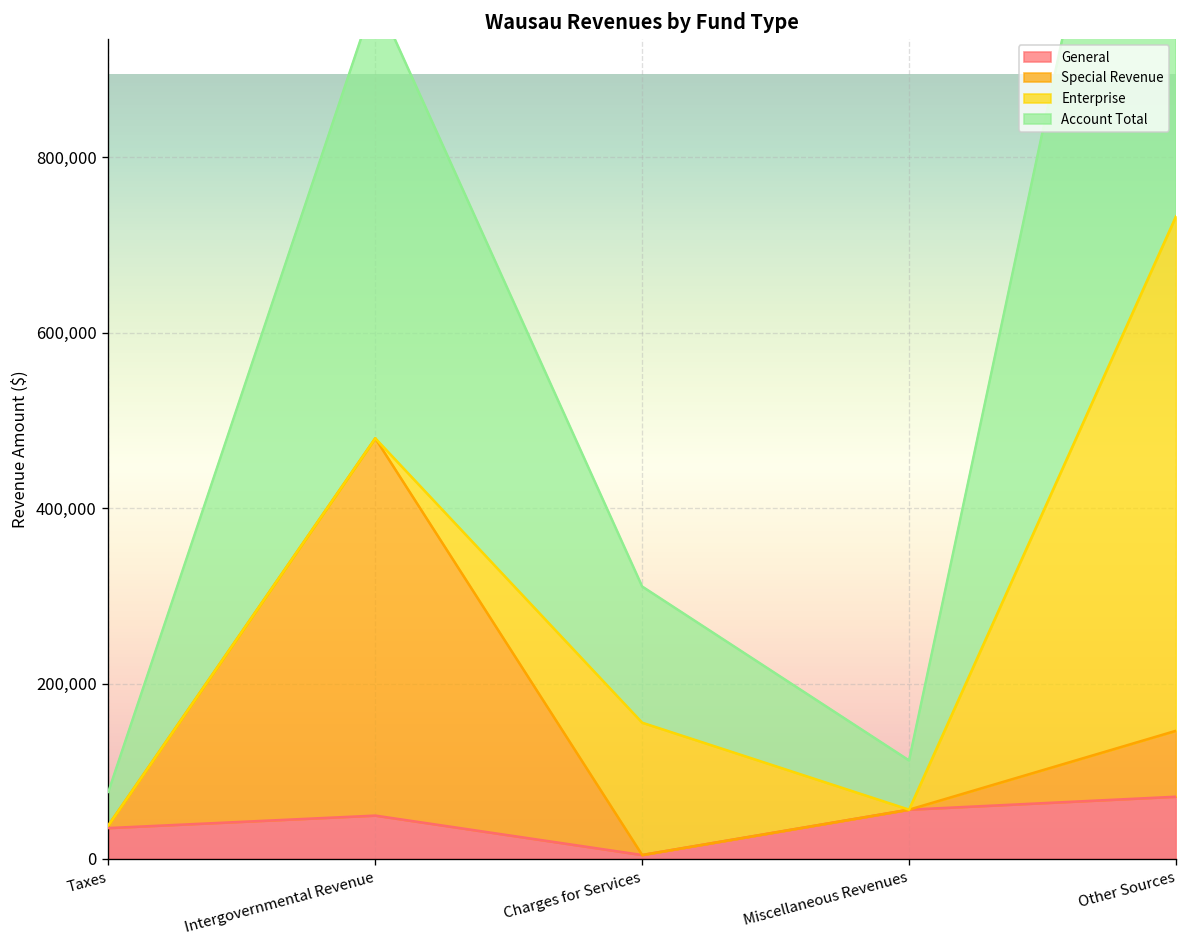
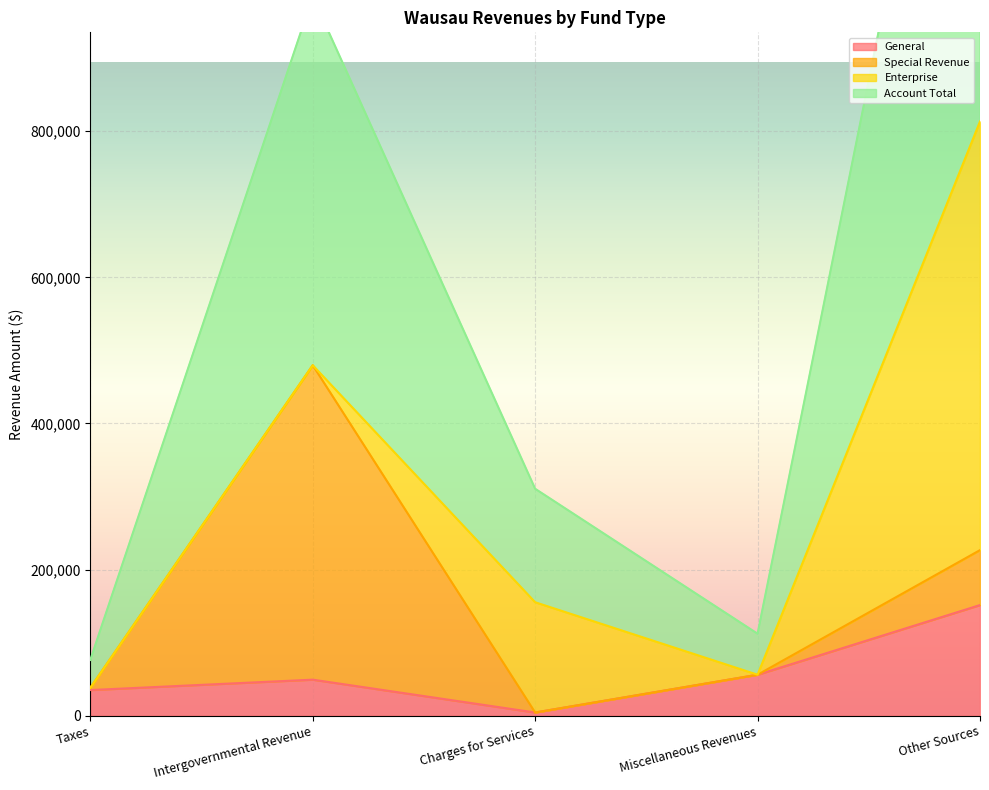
General, Other Sources: 70,000 -> 150,000
